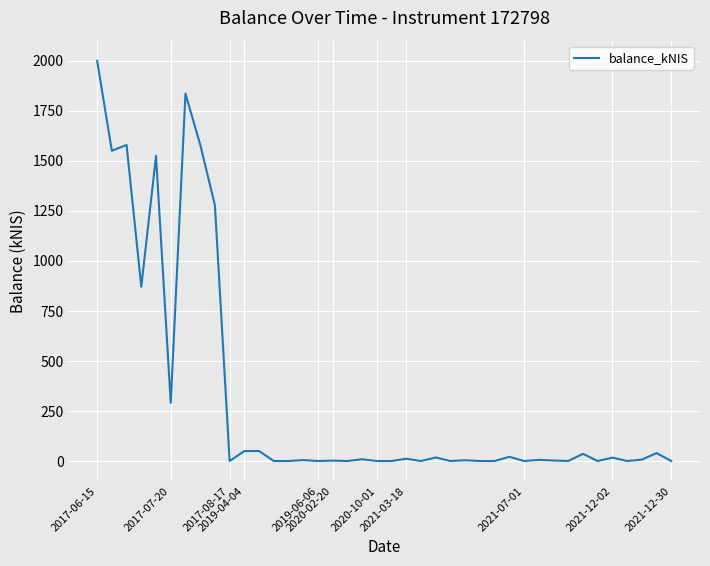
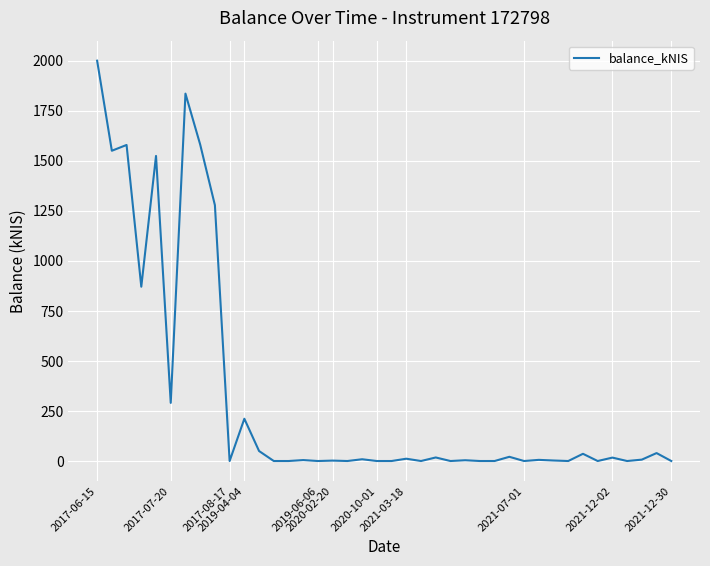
2019-04-04: 50 -> 210
